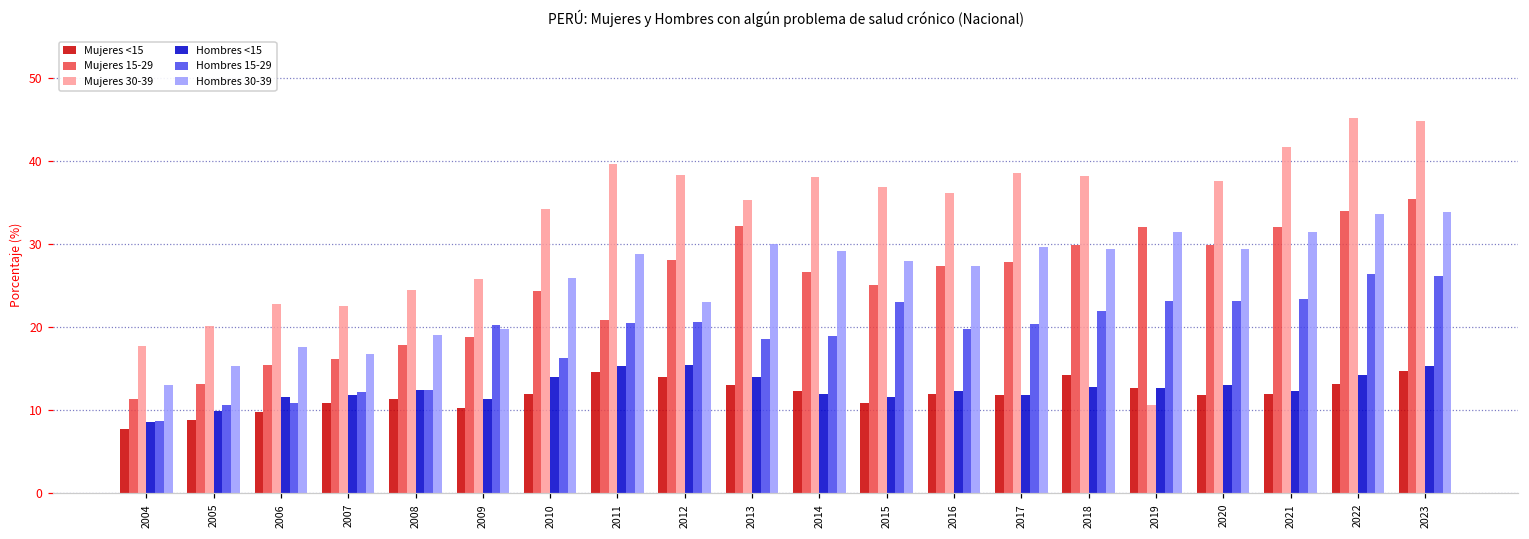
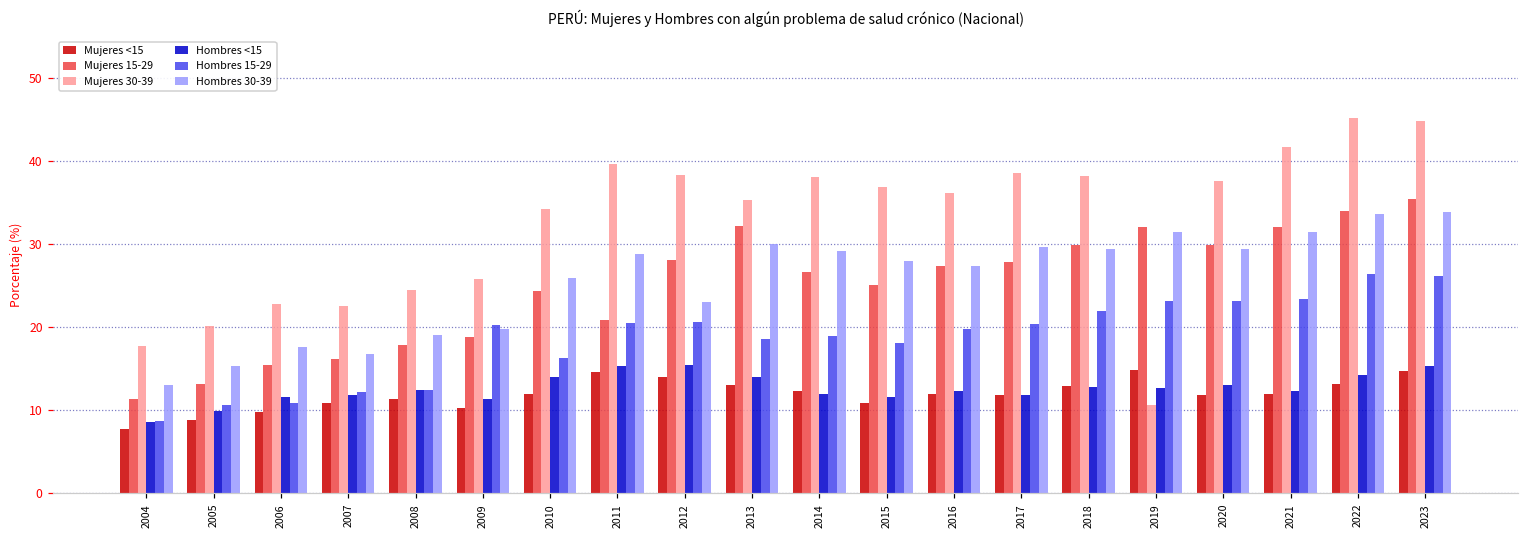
Hombres 15-29, 2015: 23 -> 18
Mujeres <15, 2018: 14 -> 13
Mujeres <15, 2019: 13 -> 15
